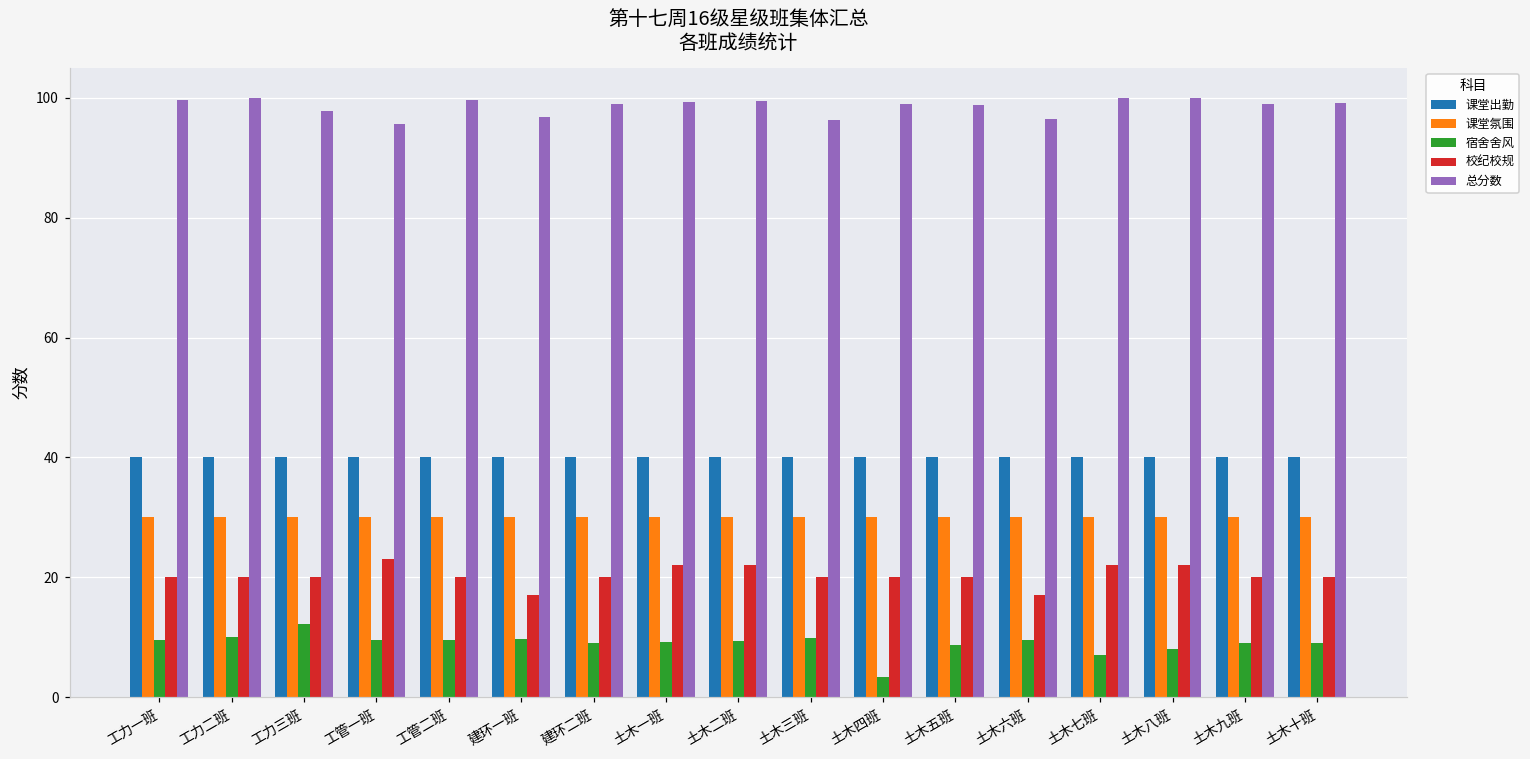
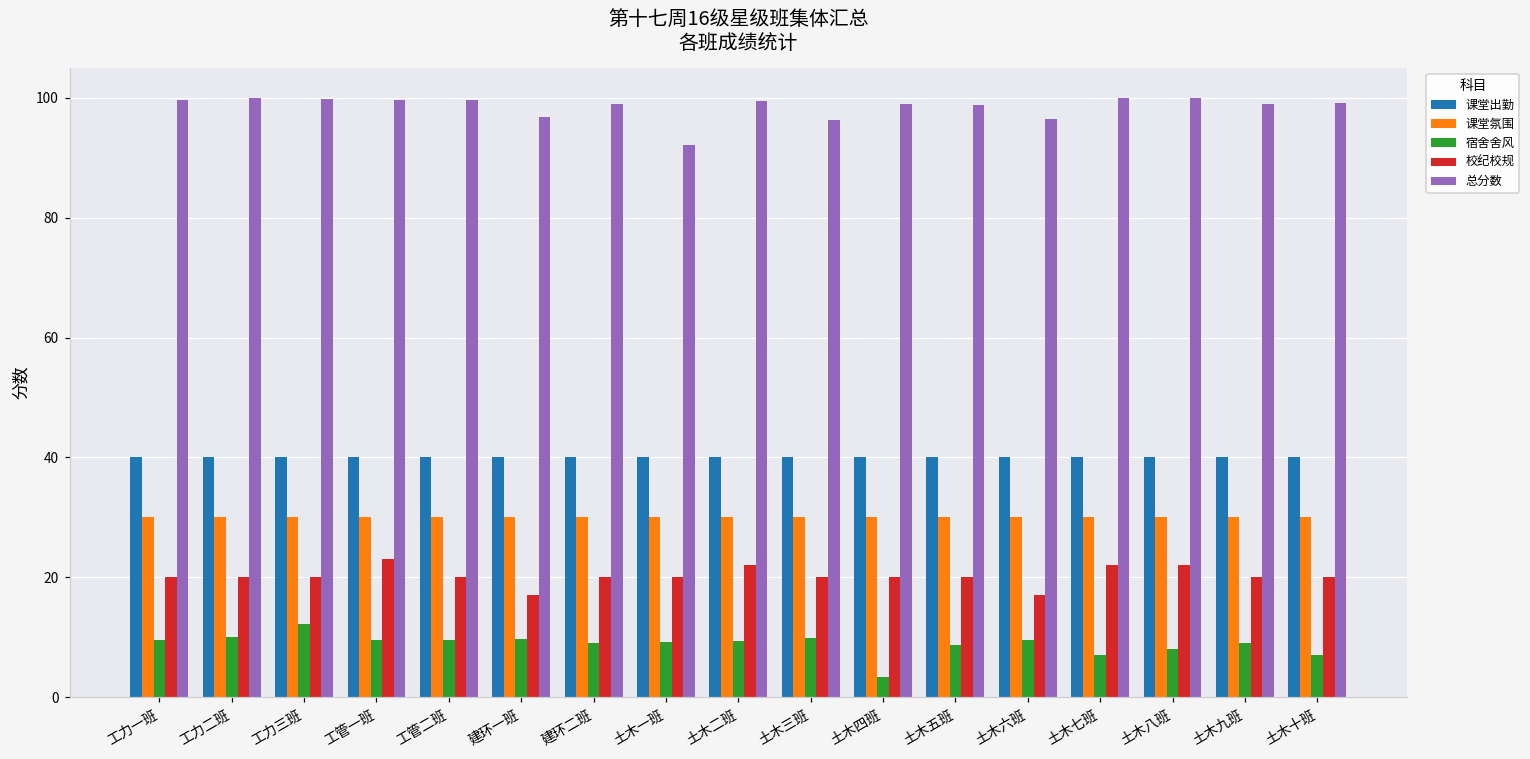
总分数, 工力三班: 98 -> 100
总分数, 工管一班: 96 -> 100
校纪校规, 土木一班: 22 -> 20
总分数, 土木一班: 99 -> 92
宿舍舍风, 土木十班: 9 -> 7
